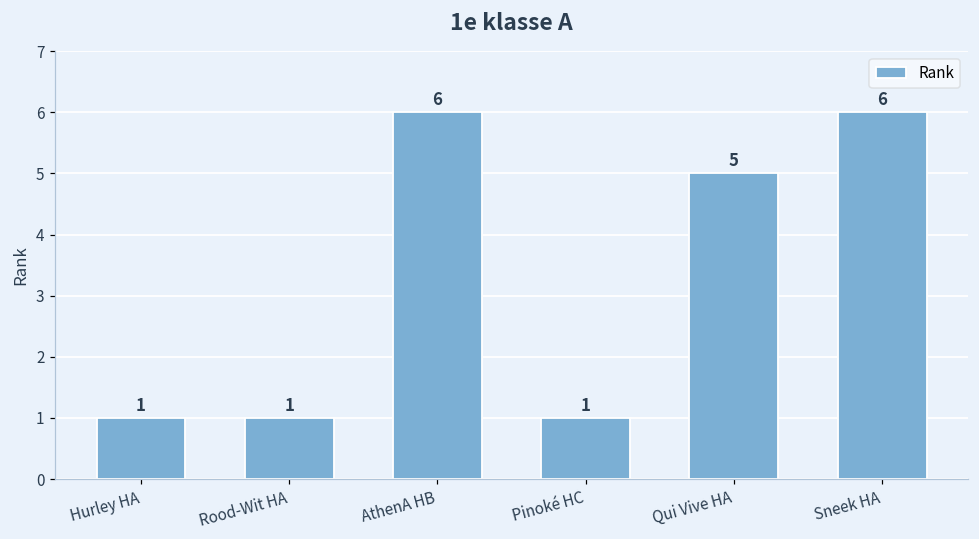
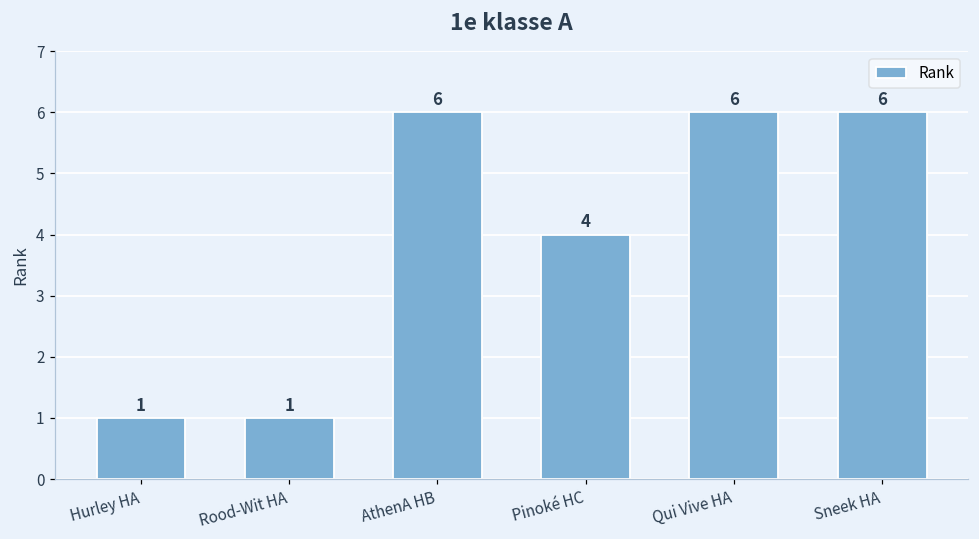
Pinoké HC: 1 -> 4
Qui Vive HA: 5 -> 6
